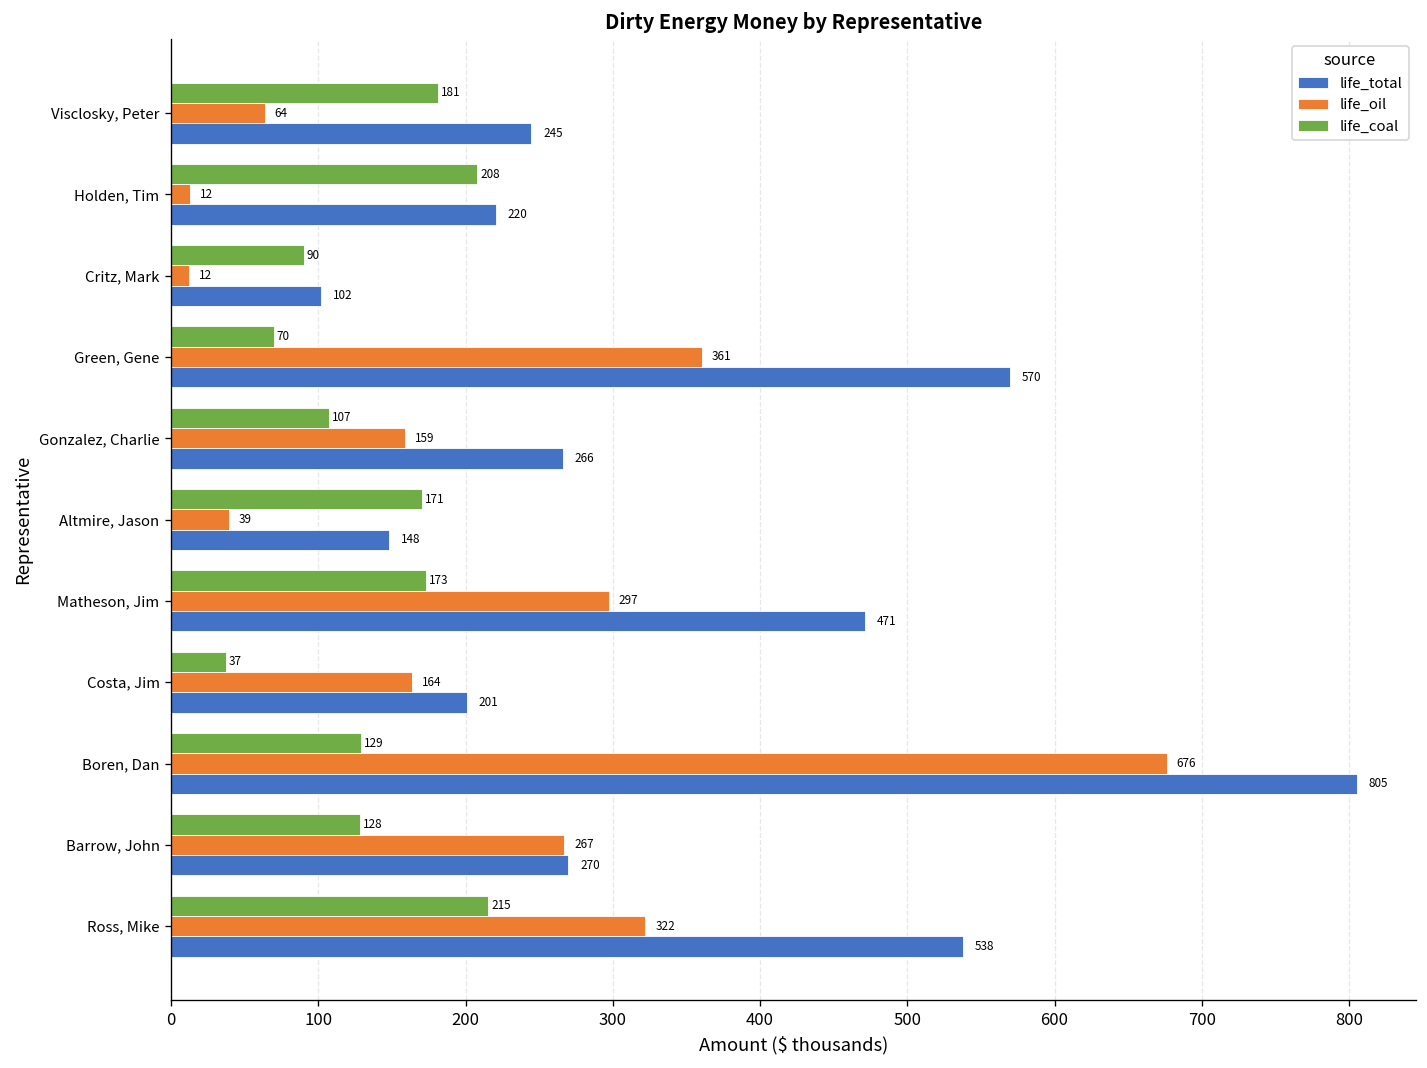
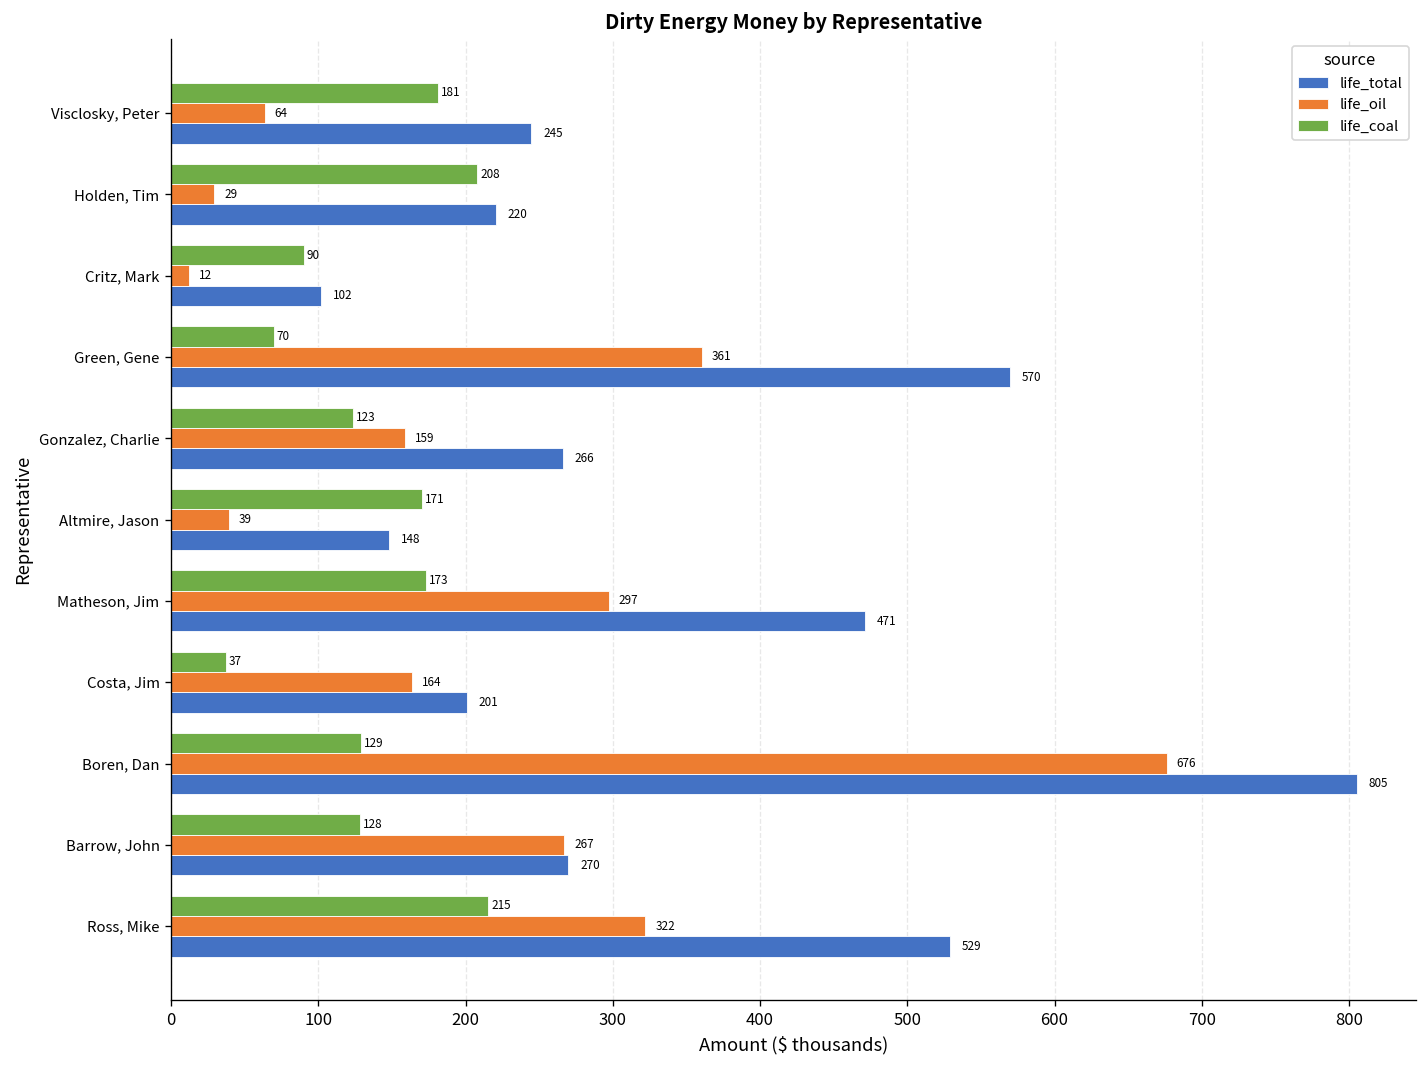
life_oil, Holden, Tim: 12 -> 29
life_coal, Gonzalez, Charlie: 107 -> 123
life_total, Ross, Mike: 538 -> 529
